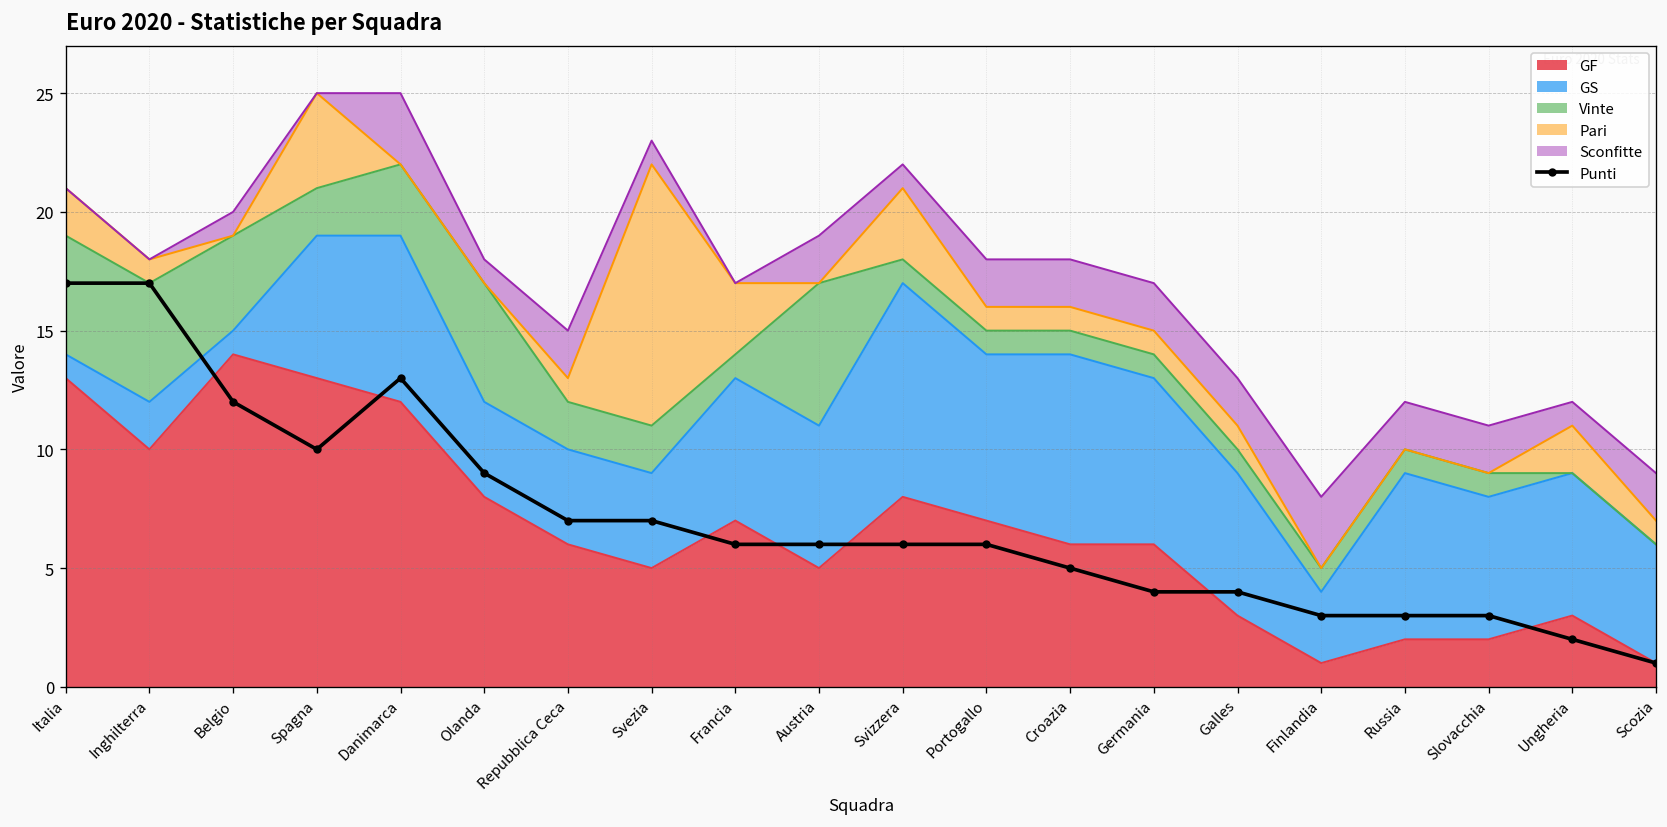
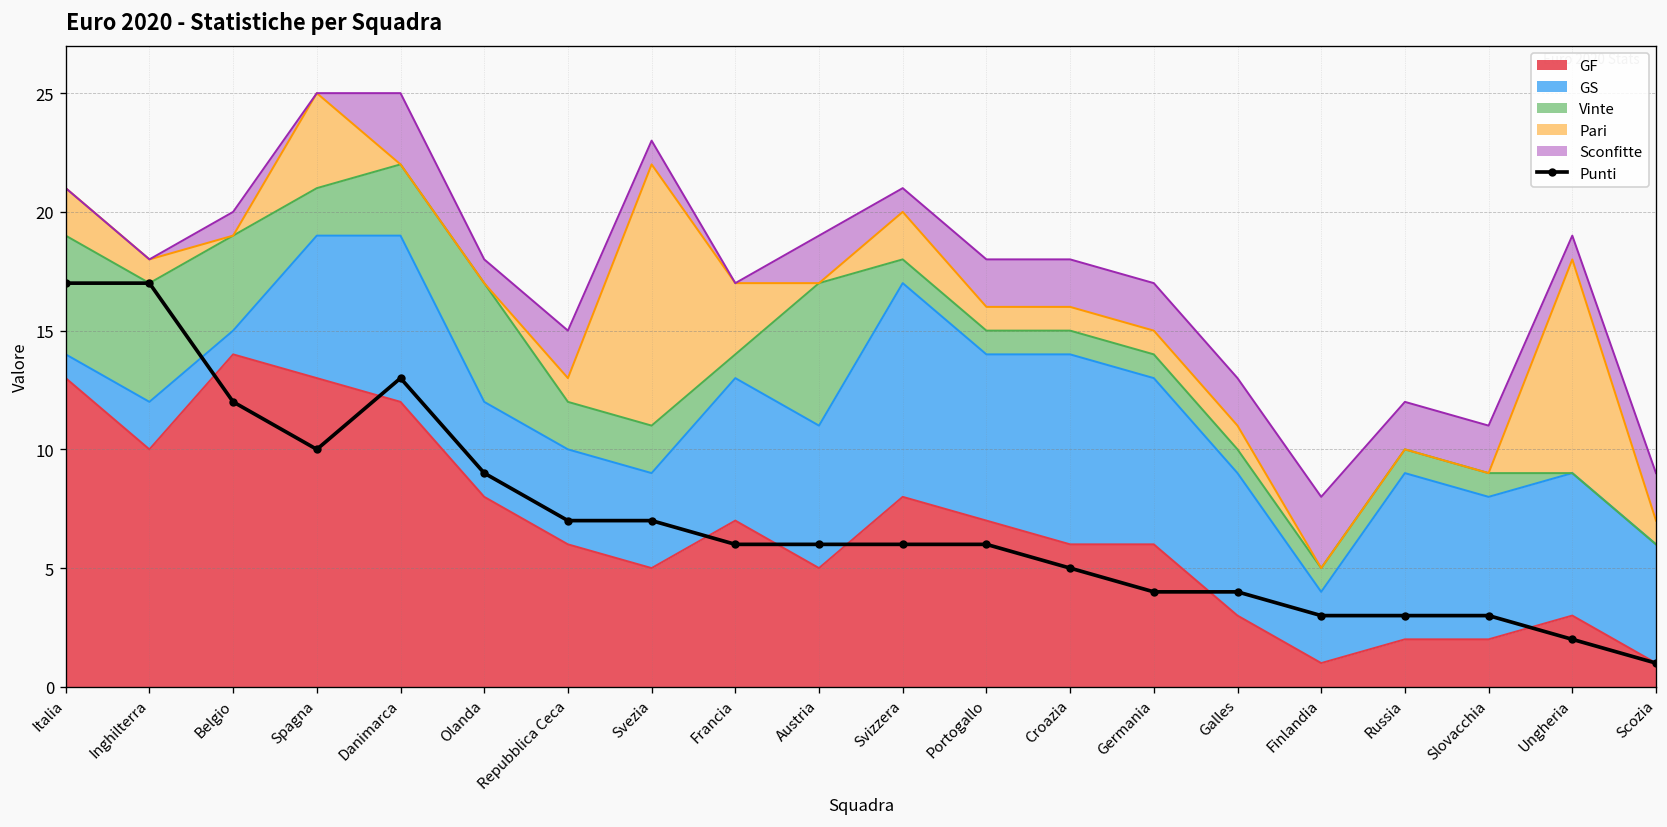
Pari, Svizzera: 3 -> 2
Pari, Ungheria: 2 -> 9
